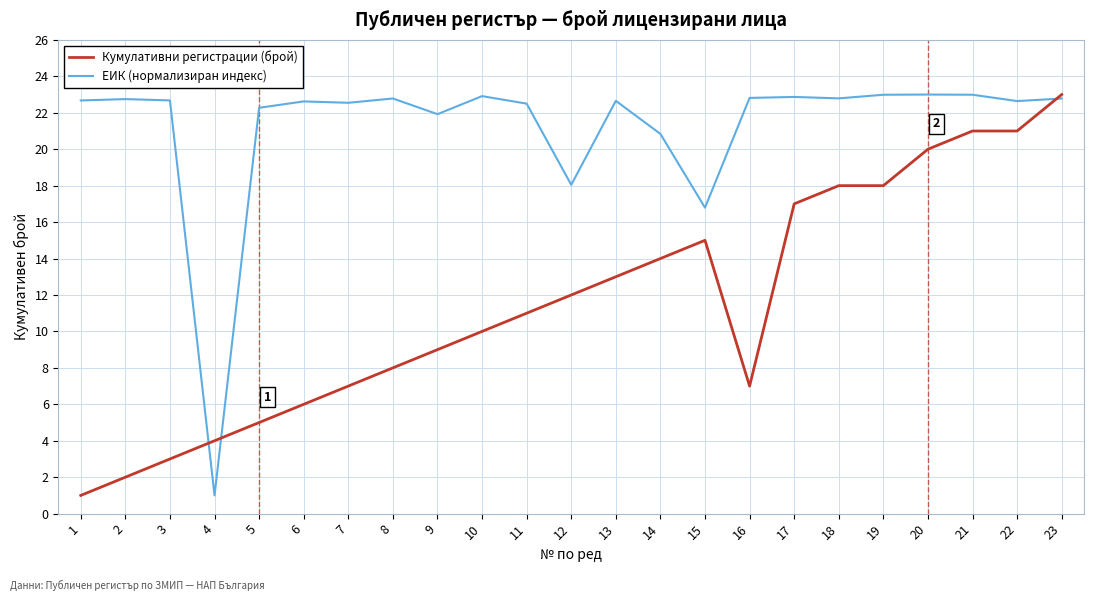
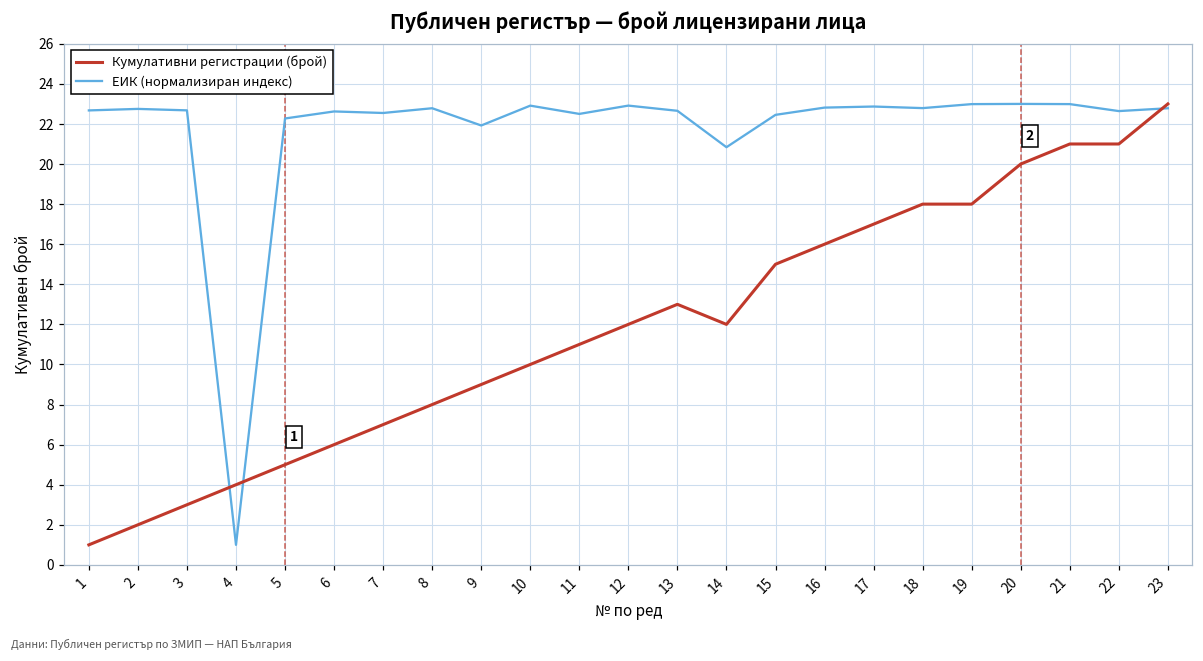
ЕИК (нормализиран индекс), 12: 18.0 -> 22.9
Кумулативни регистрации (брой), 14: 14 -> 12
ЕИК (нормализиран индекс), 15: 16.8 -> 22.5
Кумулативни регистрации (брой), 16: 7 -> 16
